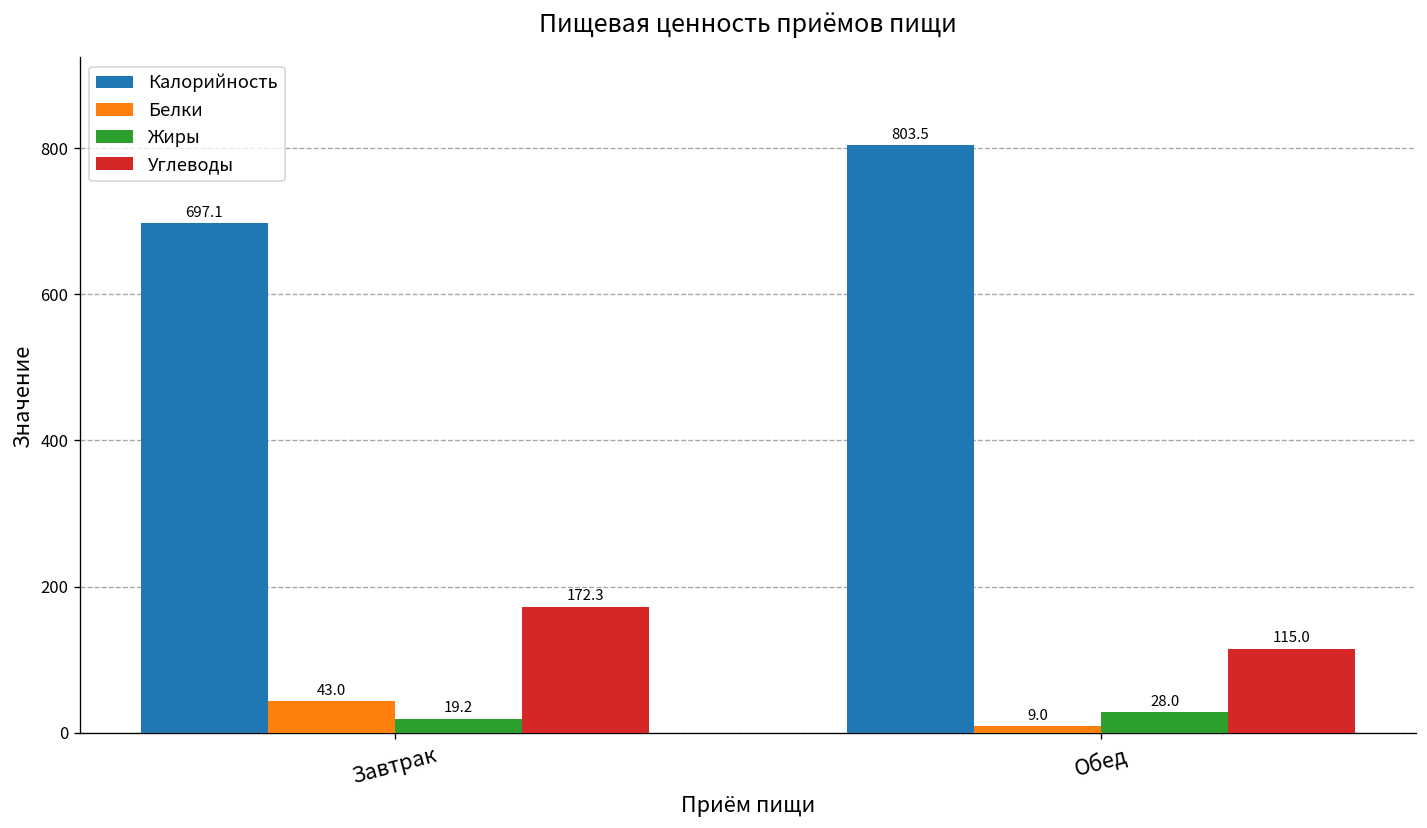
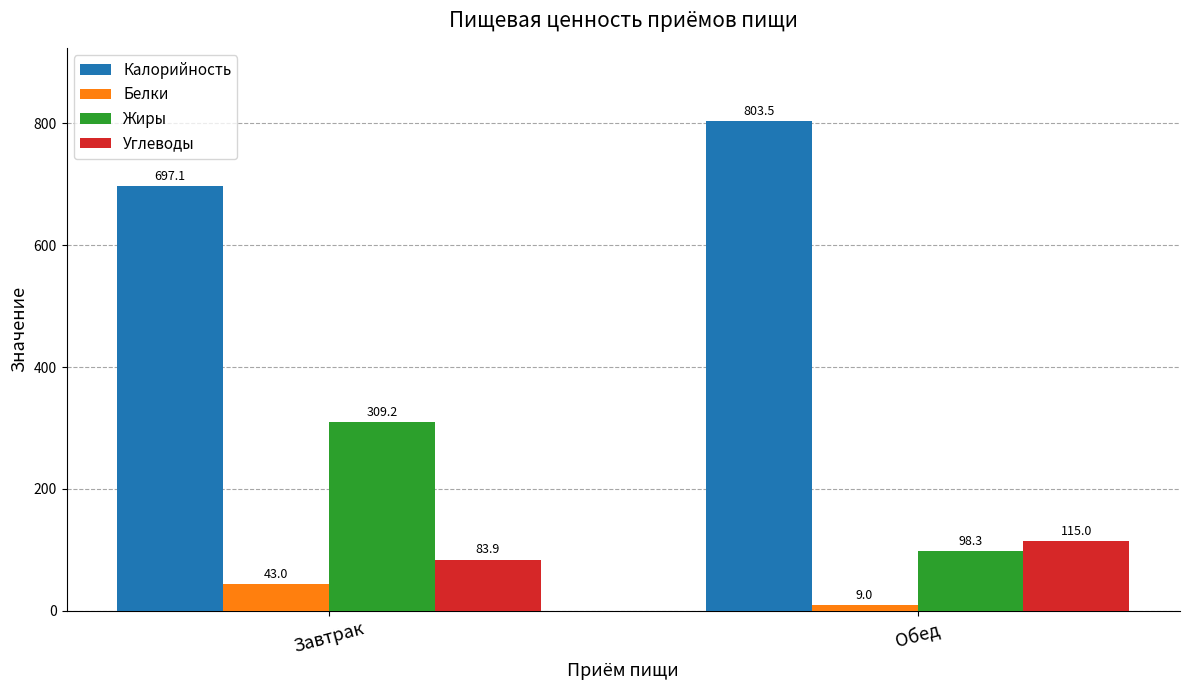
Жиры, Завтрак: 19.2 -> 309.2
Углеводы, Завтрак: 172.3 -> 83.9
Жиры, Обед: 28.0 -> 98.3
